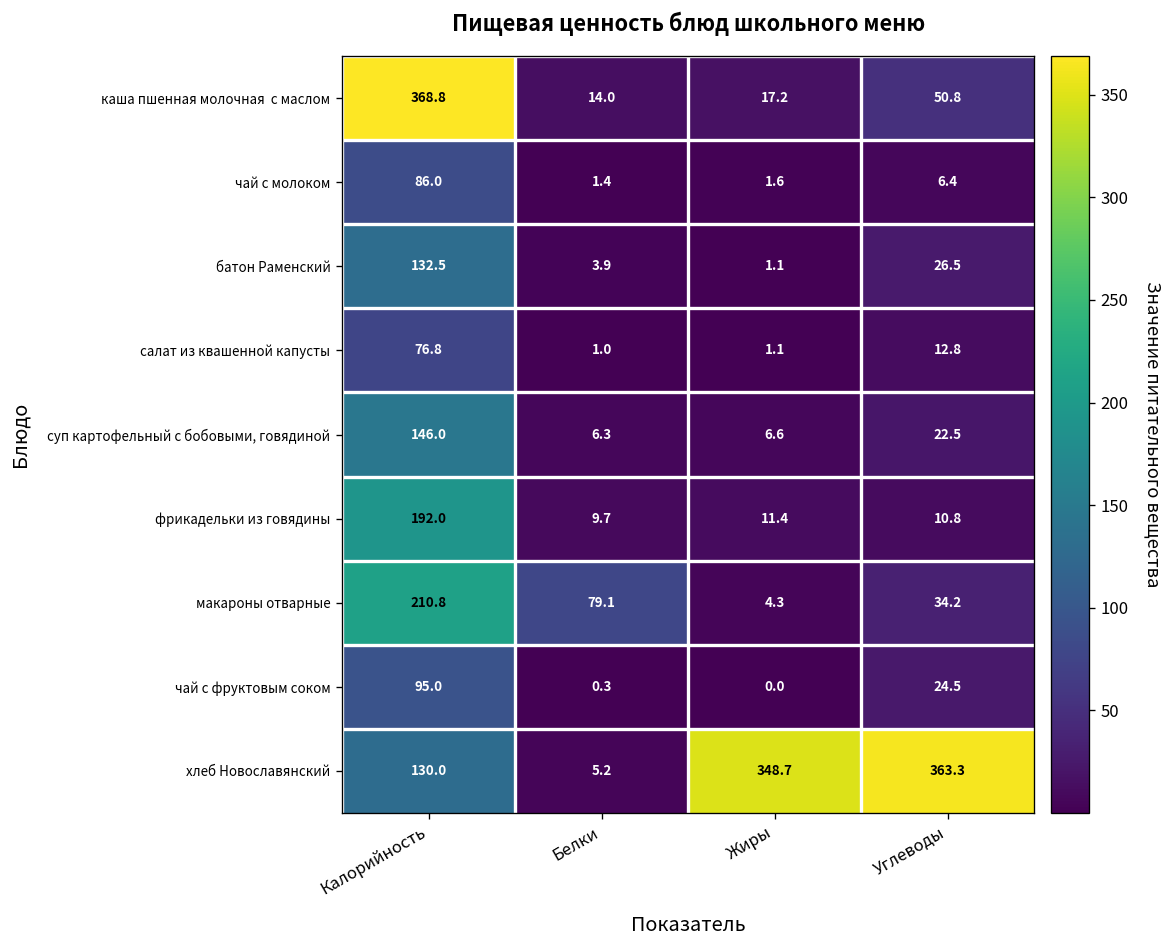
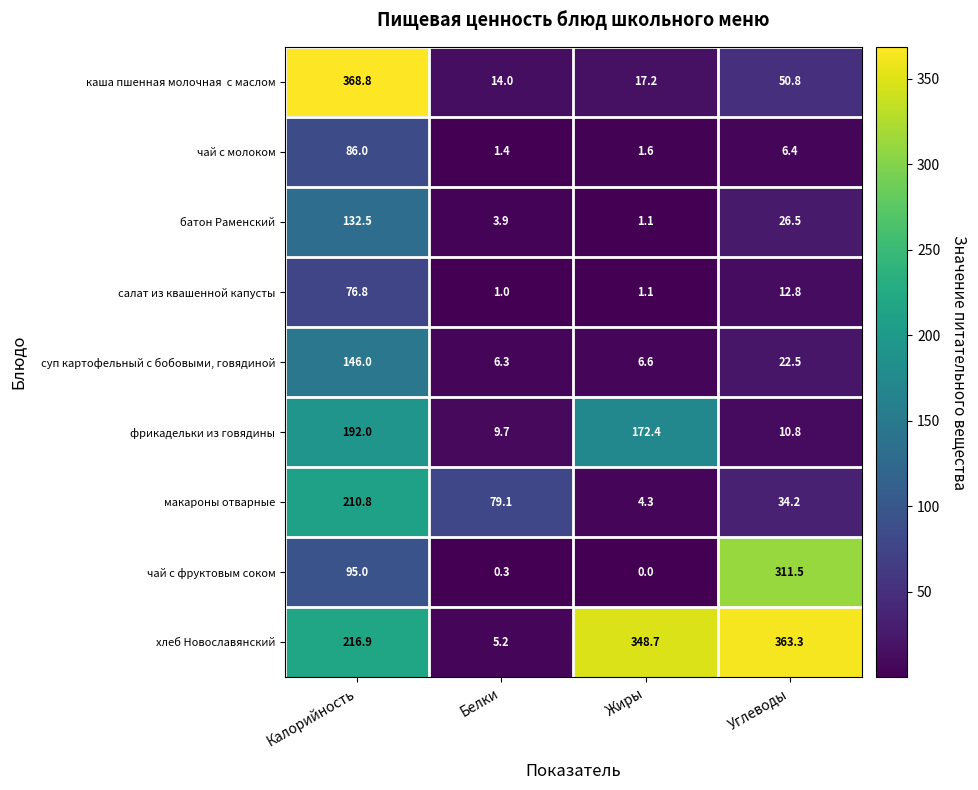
фрикадельки из говядины, Жиры: 11.4 -> 172.4
чай с фруктовым соком, Углеводы: 24.5 -> 311.5
хлеб Новославянский, Калорийность: 130.0 -> 216.9
